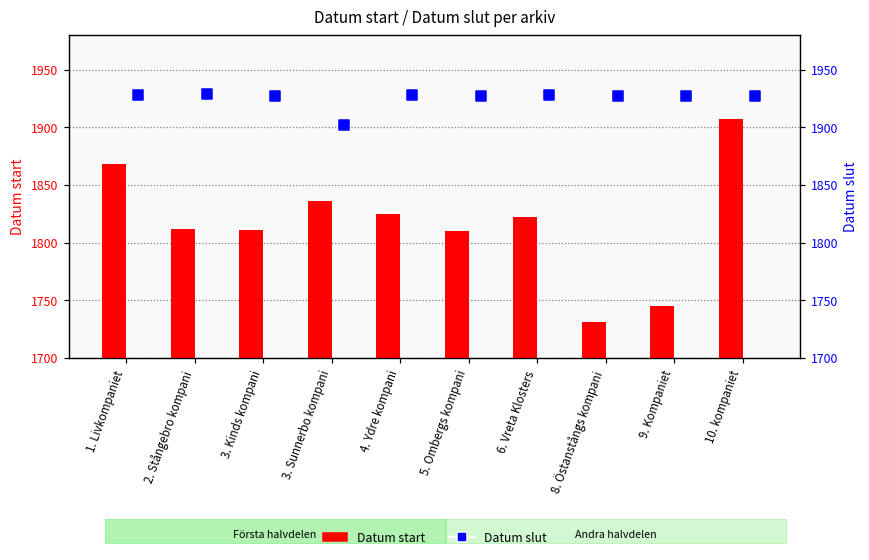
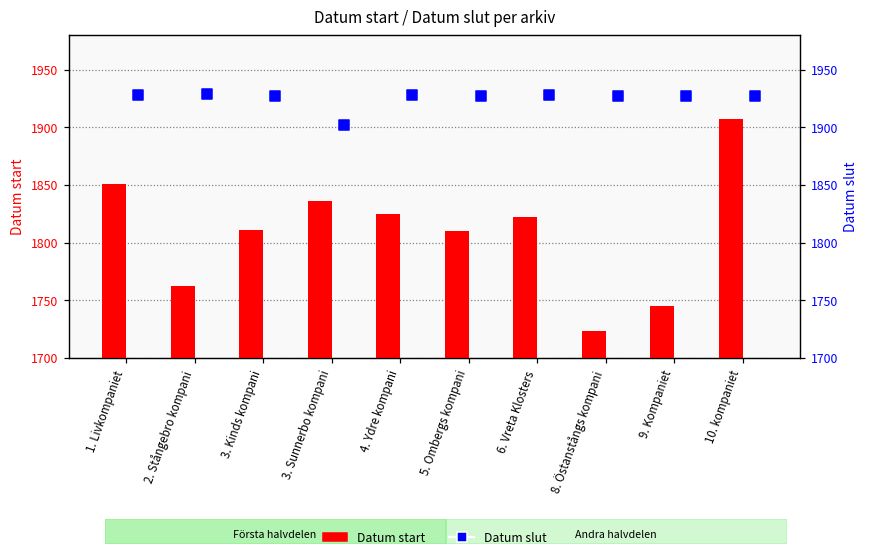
Datum start, 1. Livkompaniet: 1868 -> 1851
Datum start, 2. Stångebro kompani: 1812 -> 1762
Datum start, 8. Östanstångs kompani: 1731 -> 1723
